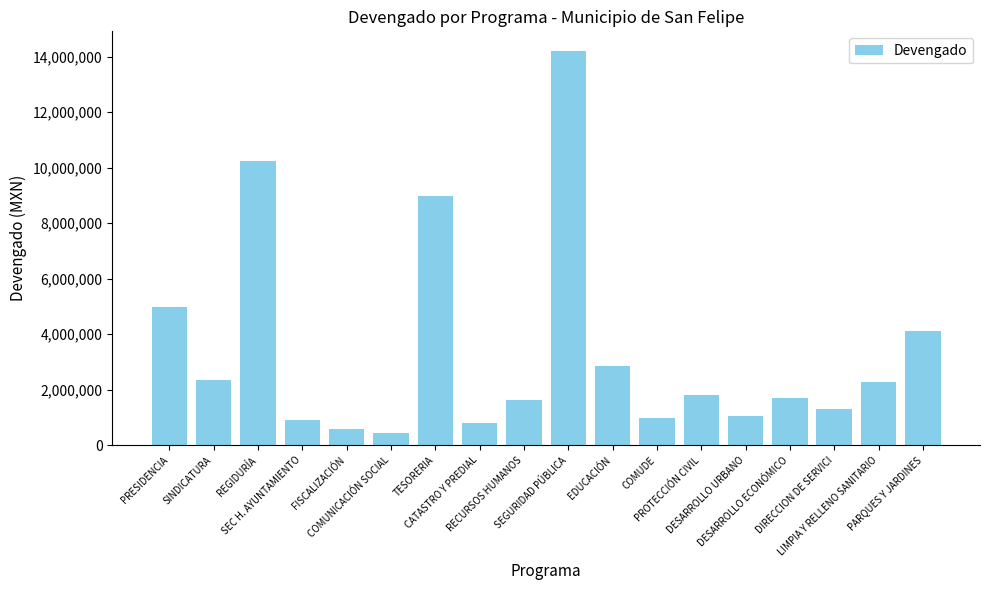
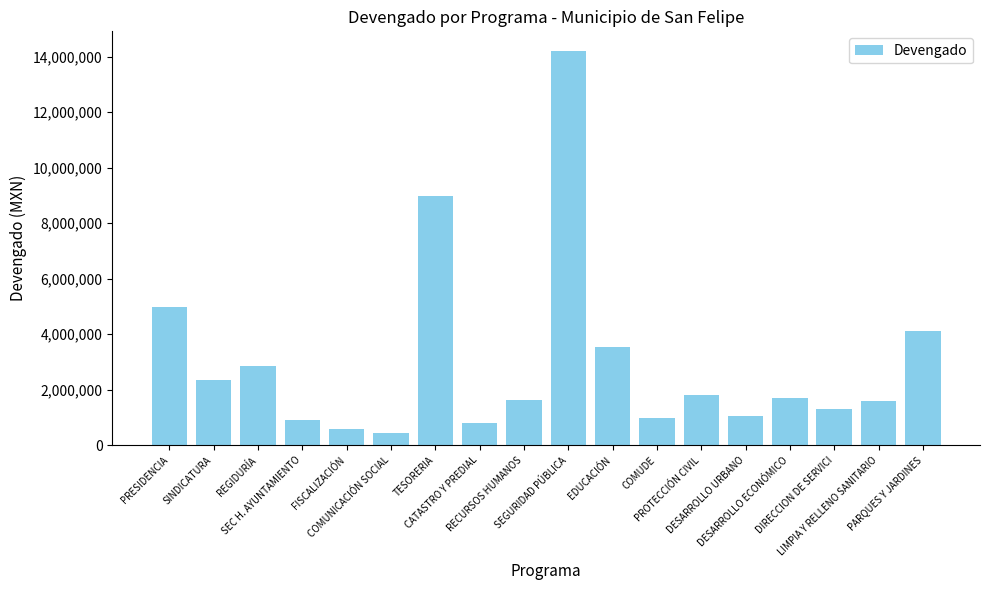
REGIDURÍA: 10,200,000 -> 2,800,000
EDUCACIÓN: 2,900,000 -> 3,500,000
LIMPIA Y RELLENO SANITARIO: 2,300,000 -> 1,600,000
